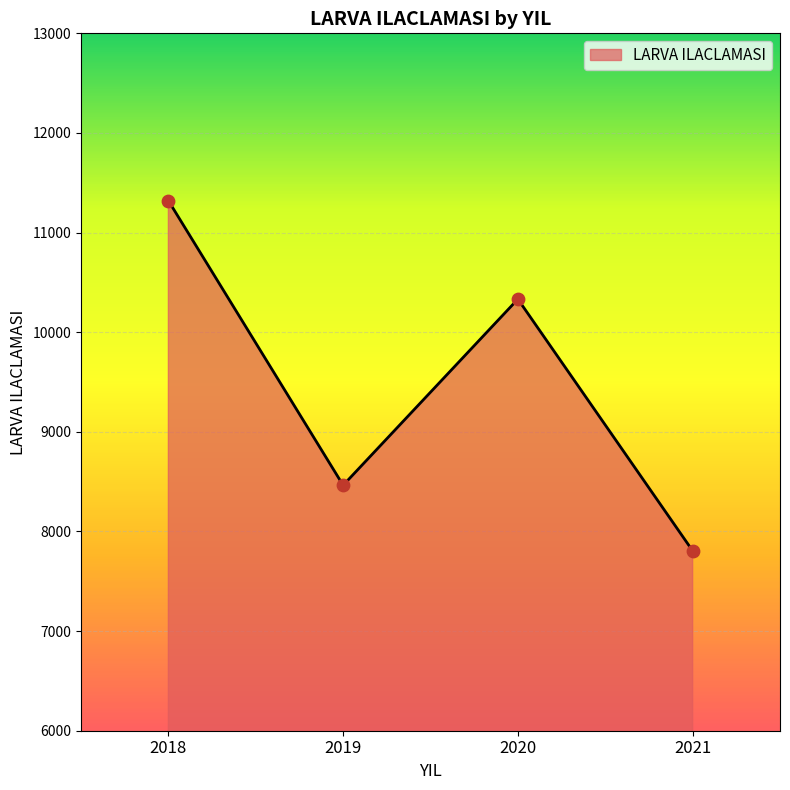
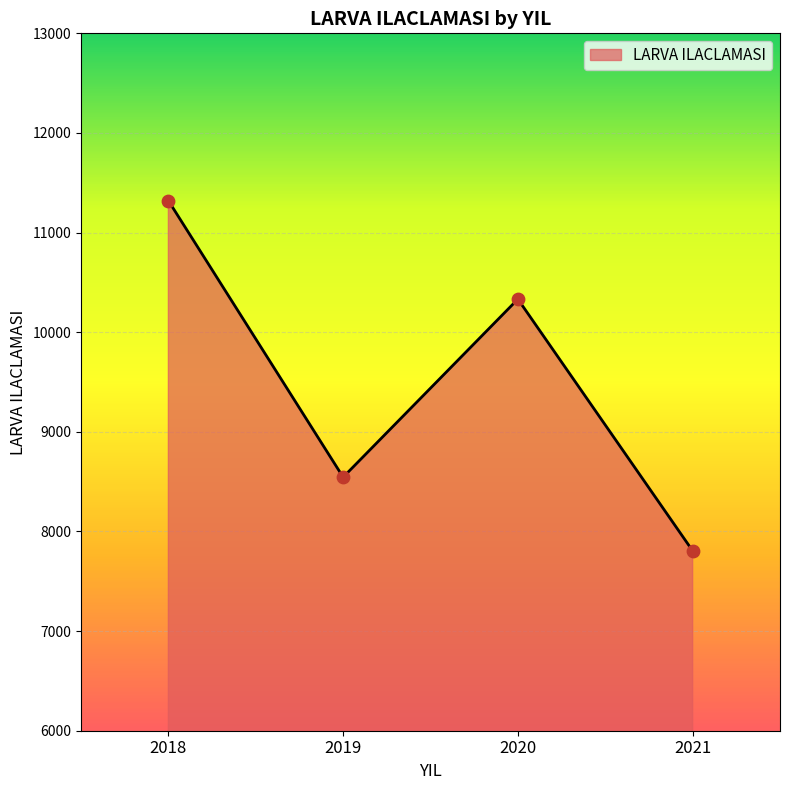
2019: 8460 -> 8550
